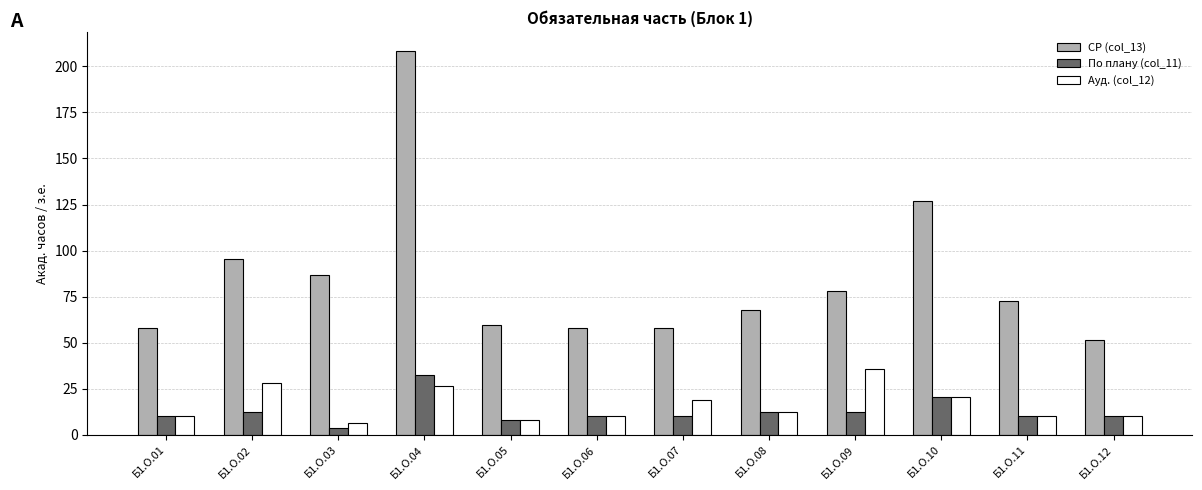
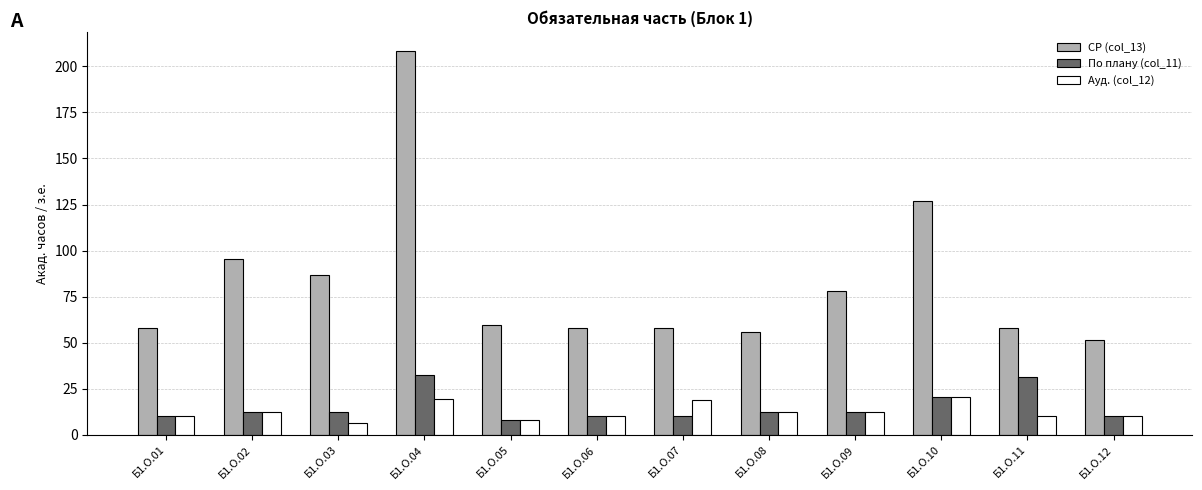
Ауд. (col_12), Б1.О.02: 28 -> 12
По плану (col_11), Б1.О.03: 4 -> 12
Ауд. (col_12), Б1.О.04: 27 -> 19
СР (col_13), Б1.О.08: 68 -> 56
Ауд. (col_12), Б1.О.09: 36 -> 12
СР (col_13), Б1.О.11: 73 -> 58
По плану (col_11), Б1.О.11: 10 -> 31
